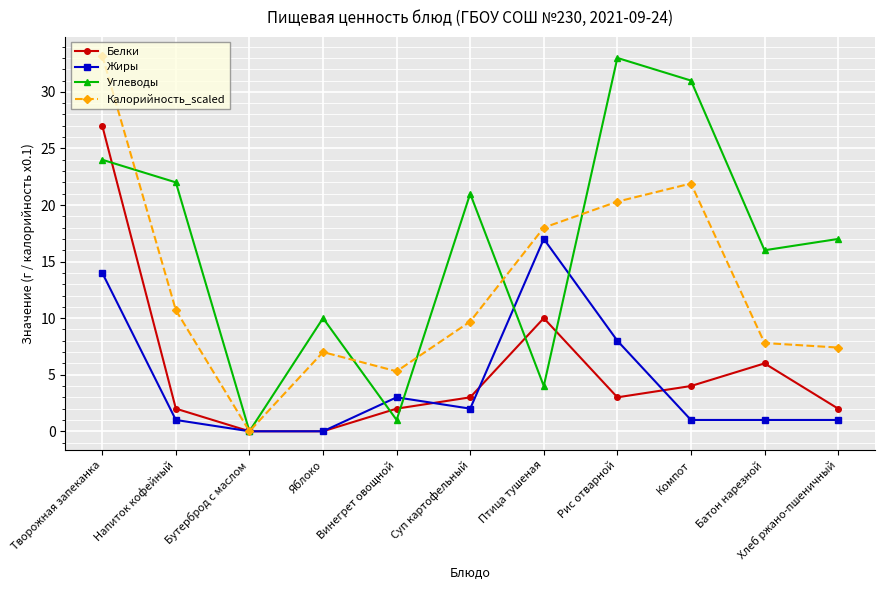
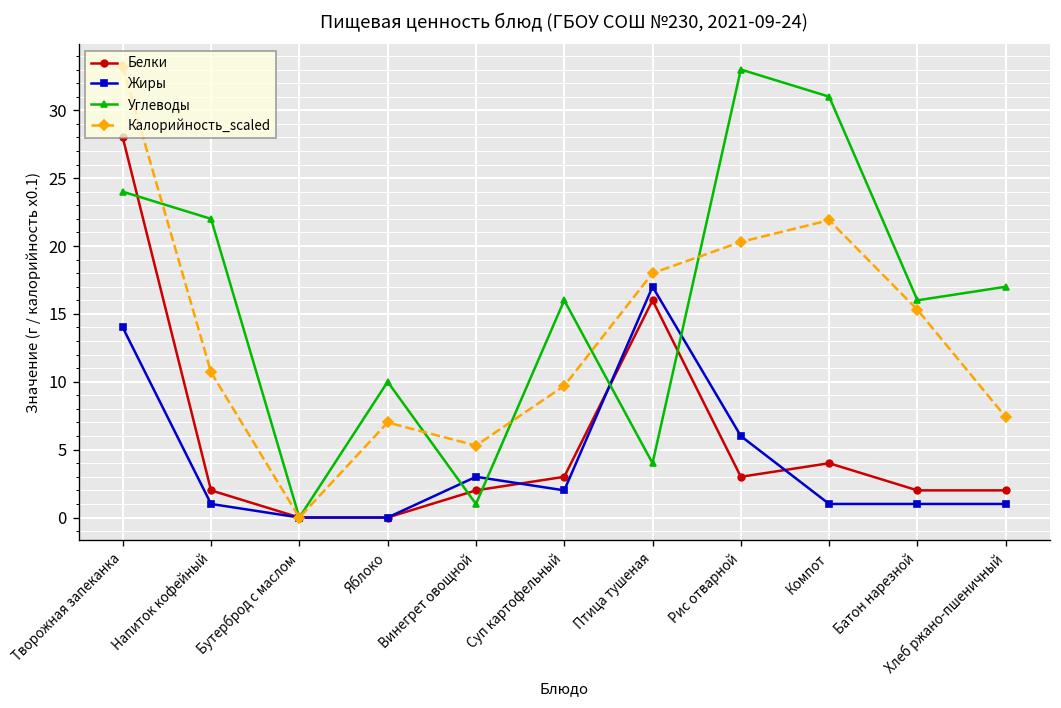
Белки, Творожная запеканка: 27 -> 28
Углеводы, Суп картофельный: 21 -> 16
Белки, Птица тушеная: 10 -> 16
Жиры, Рис отварной: 8 -> 6
Белки, Батон нарезной: 6 -> 2
Калорийность_scaled, Батон нарезной: 7.8 -> 15.3
